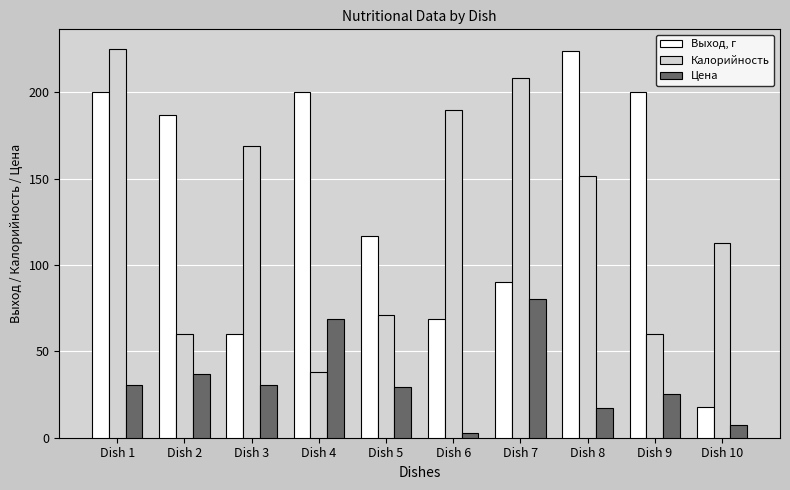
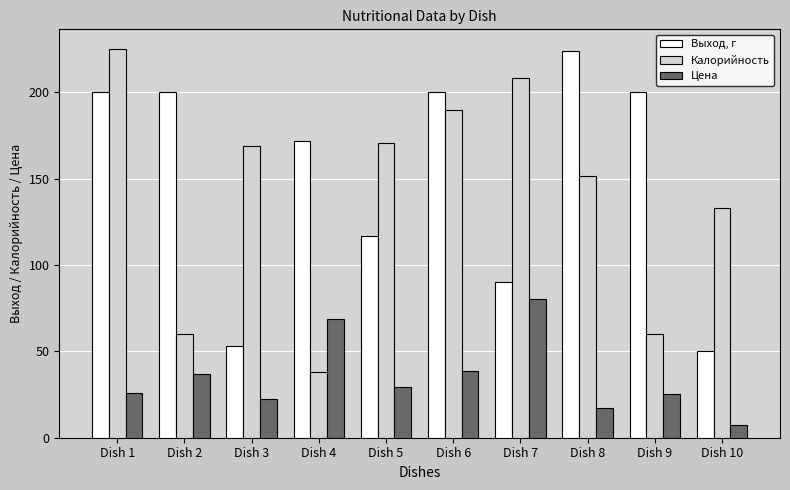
Цена, Dish 1: 31 -> 26
Выход, г, Dish 2: 187 -> 200
Выход, г, Dish 3: 60 -> 53
Цена, Dish 3: 30 -> 23
Выход, г, Dish 4: 200 -> 172
Калорийность, Dish 5: 71 -> 170
Выход, г, Dish 6: 69 -> 200
Цена, Dish 6: 3 -> 39
Выход, г, Dish 10: 18 -> 50
Калорийность, Dish 10: 113 -> 133
